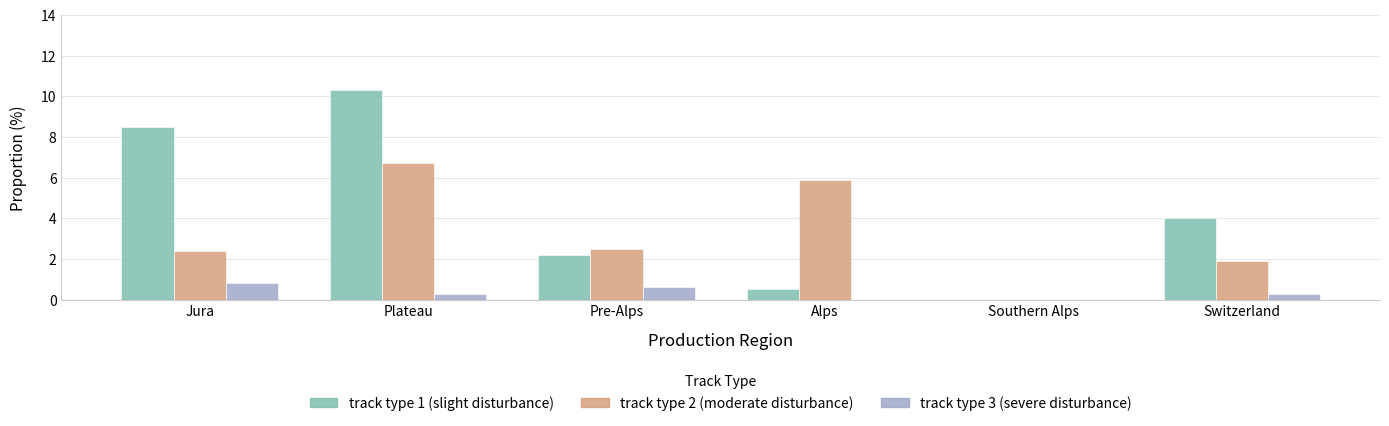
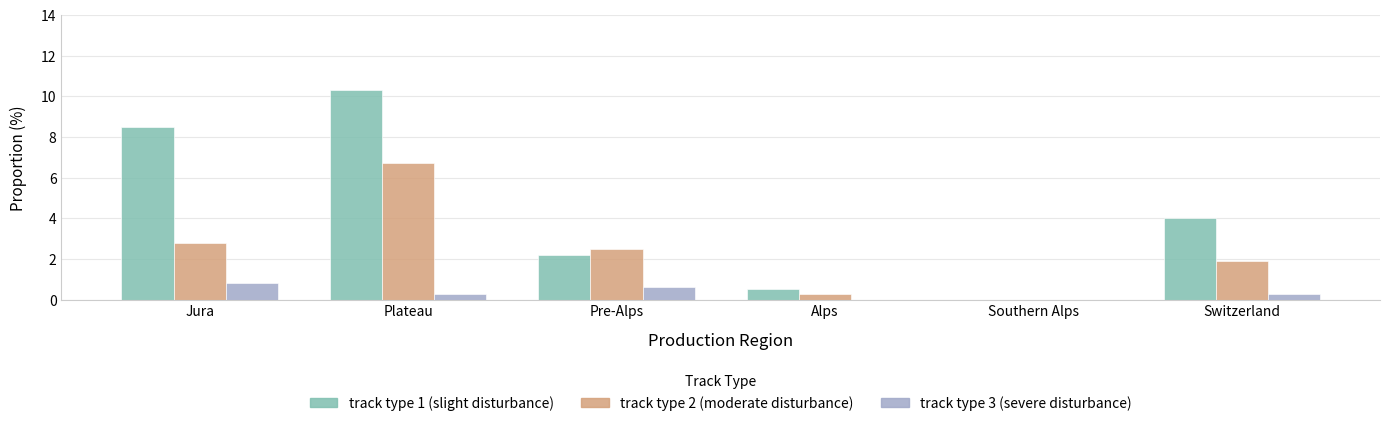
track type 2 (moderate disturbance), Jura: 2.4 -> 2.8
track type 2 (moderate disturbance), Alps: 5.9 -> 0.3
